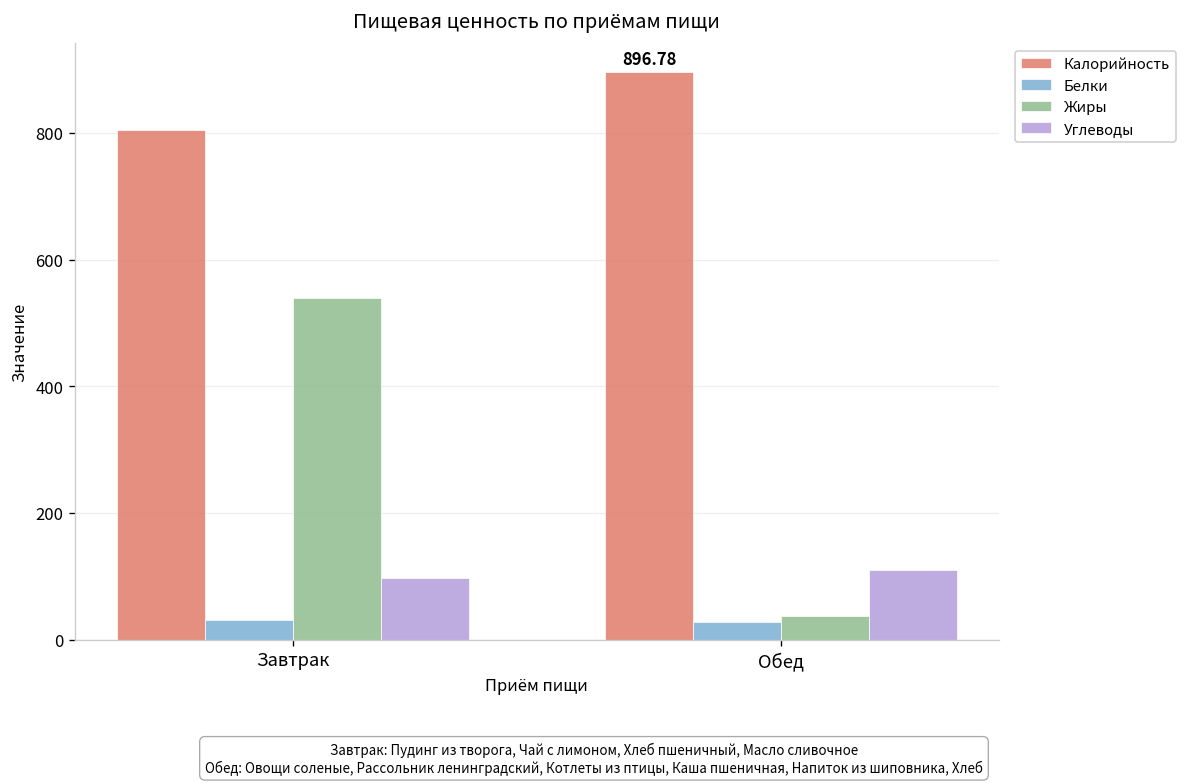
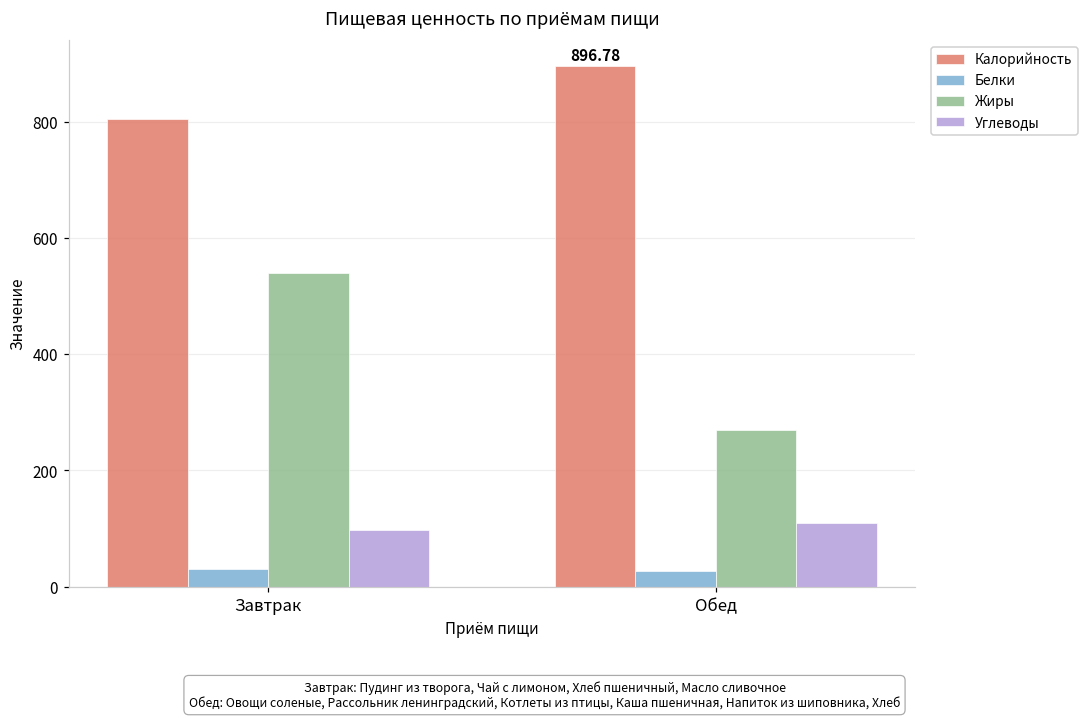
Жиры, Обед: 40 -> 270
